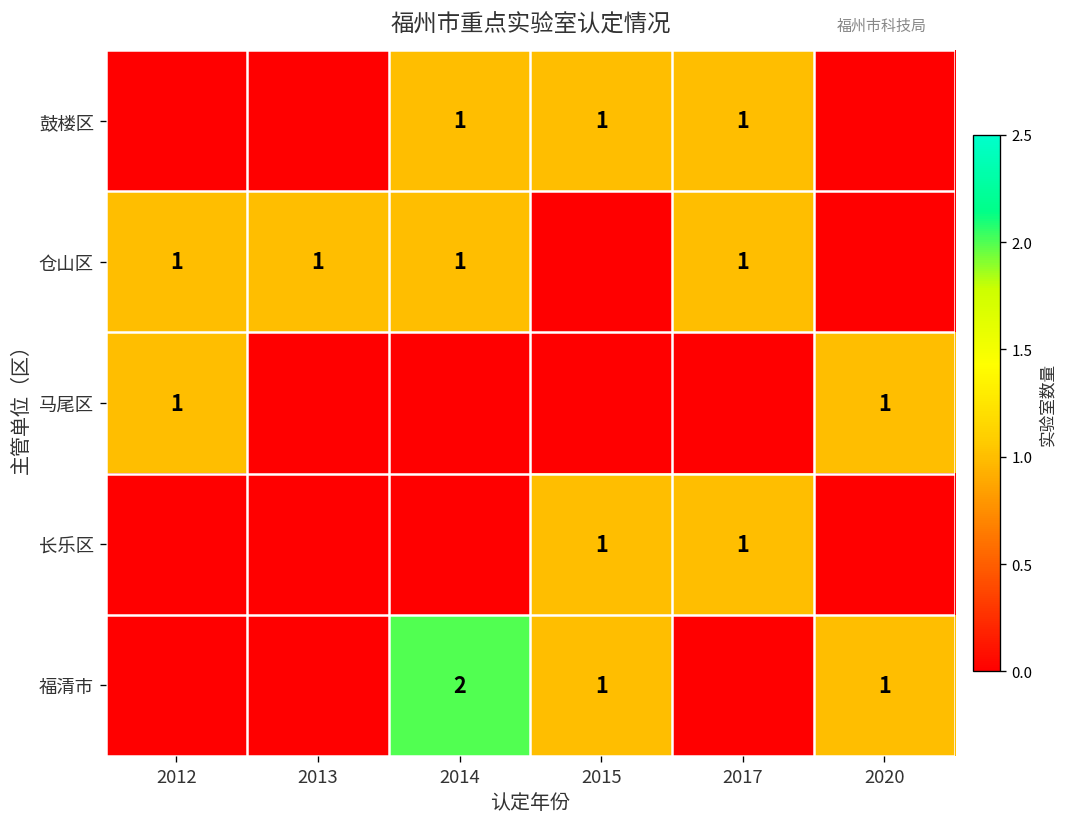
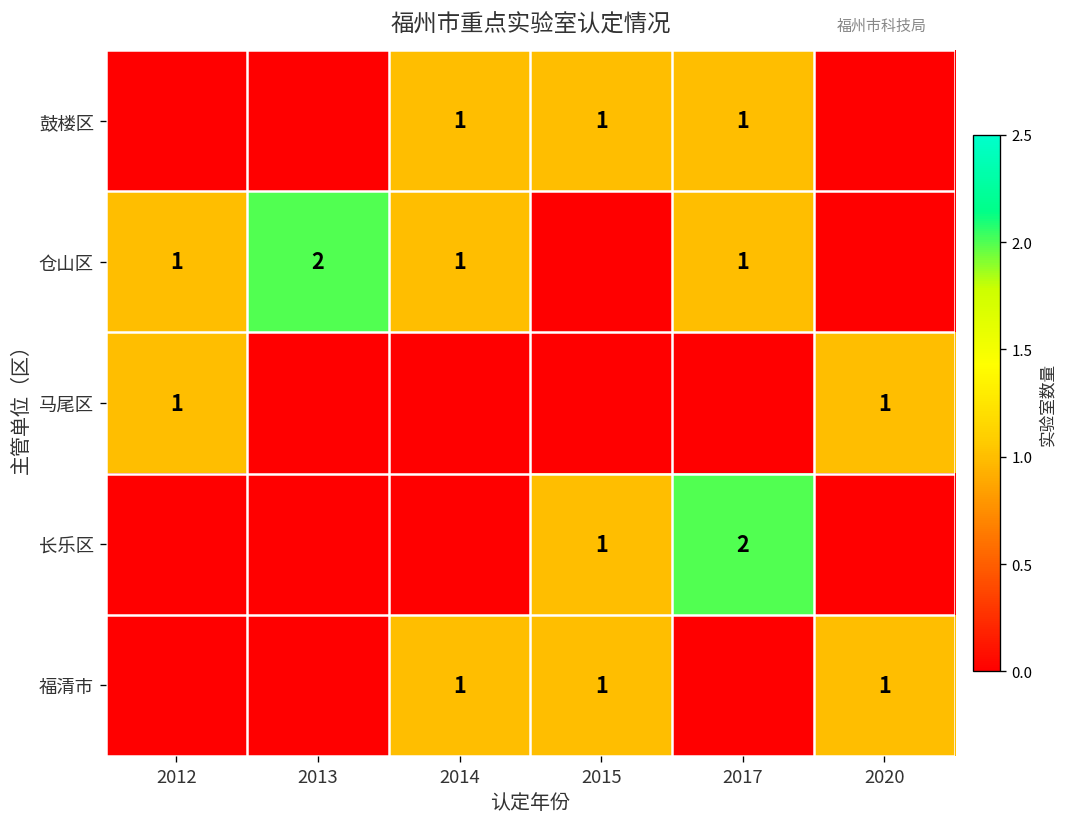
仓山区, 2013: 1 -> 2
长乐区, 2017: 1 -> 2
福清市, 2014: 2 -> 1
